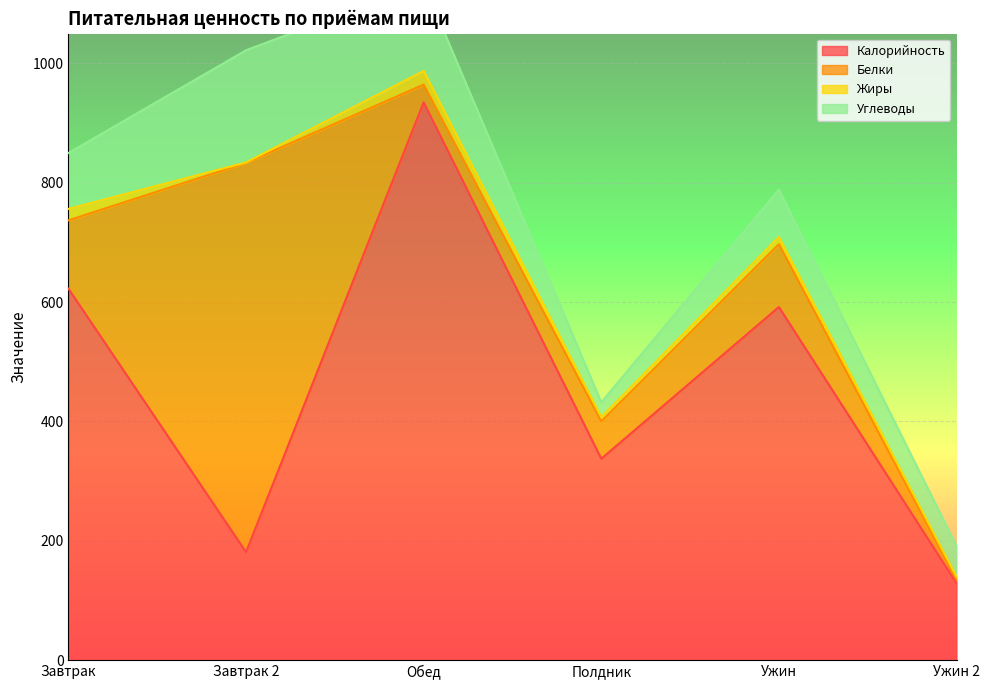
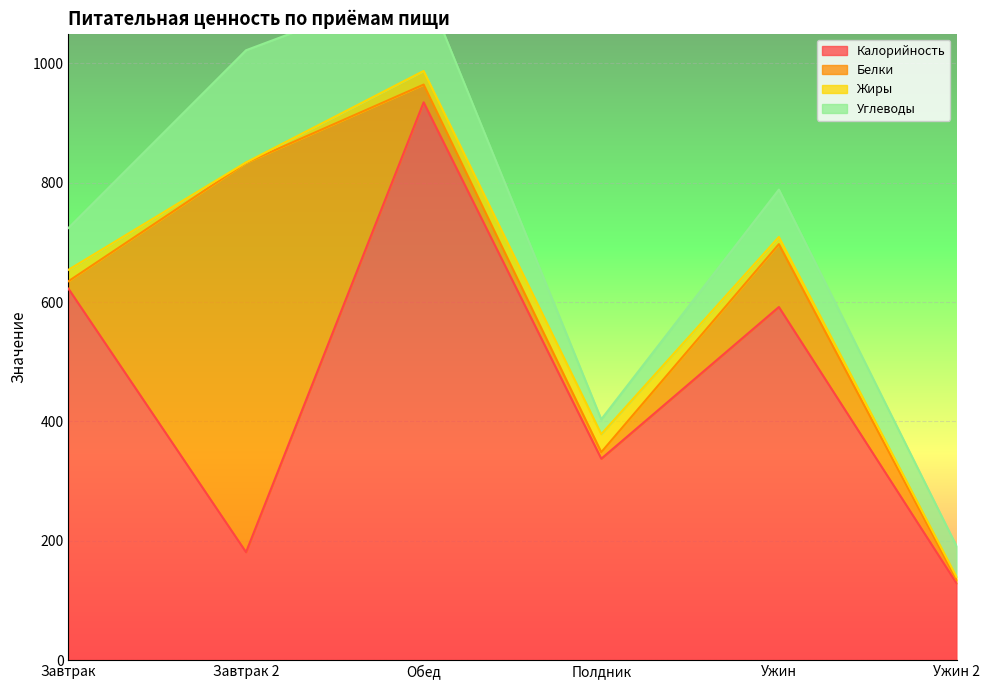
Белки, Завтрак: 110 -> 10
Углеводы, Завтрак: 90 -> 70
Белки, Полдник: 60 -> 10
Жиры, Полдник: 10 -> 30
